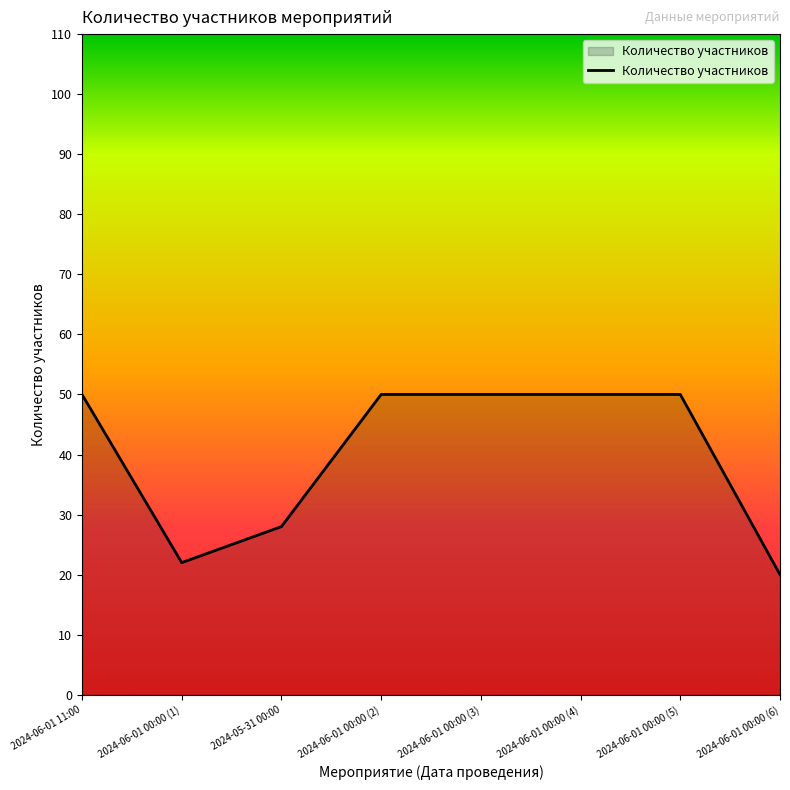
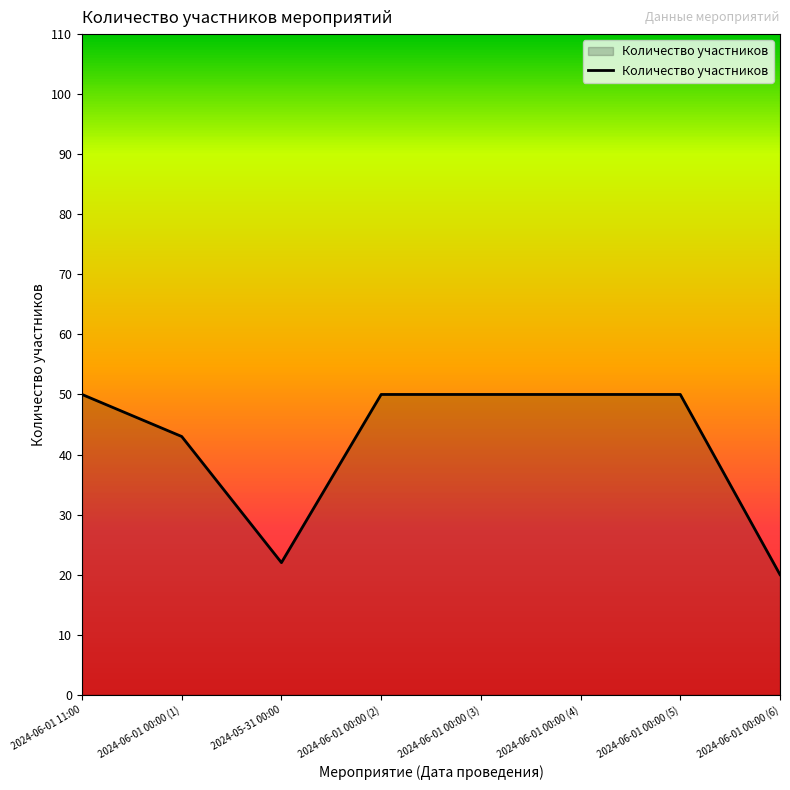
2024-06-01 00:00 (1): 22 -> 43
2024-05-31 00:00: 28 -> 22
